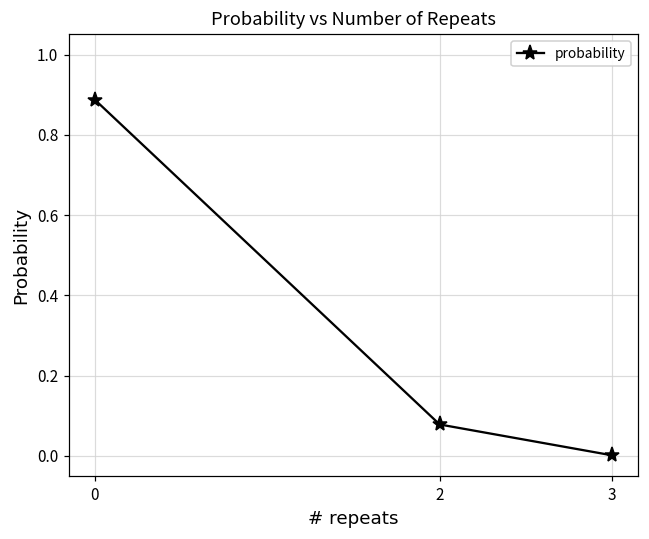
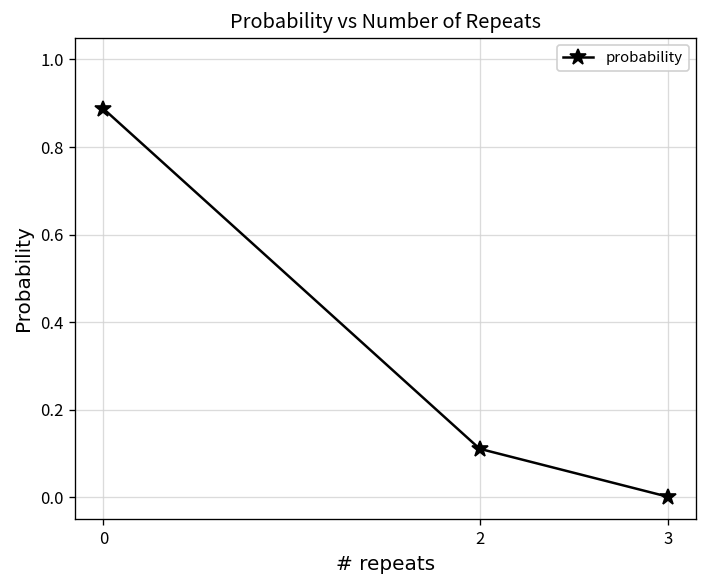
2: 0.08 -> 0.11
